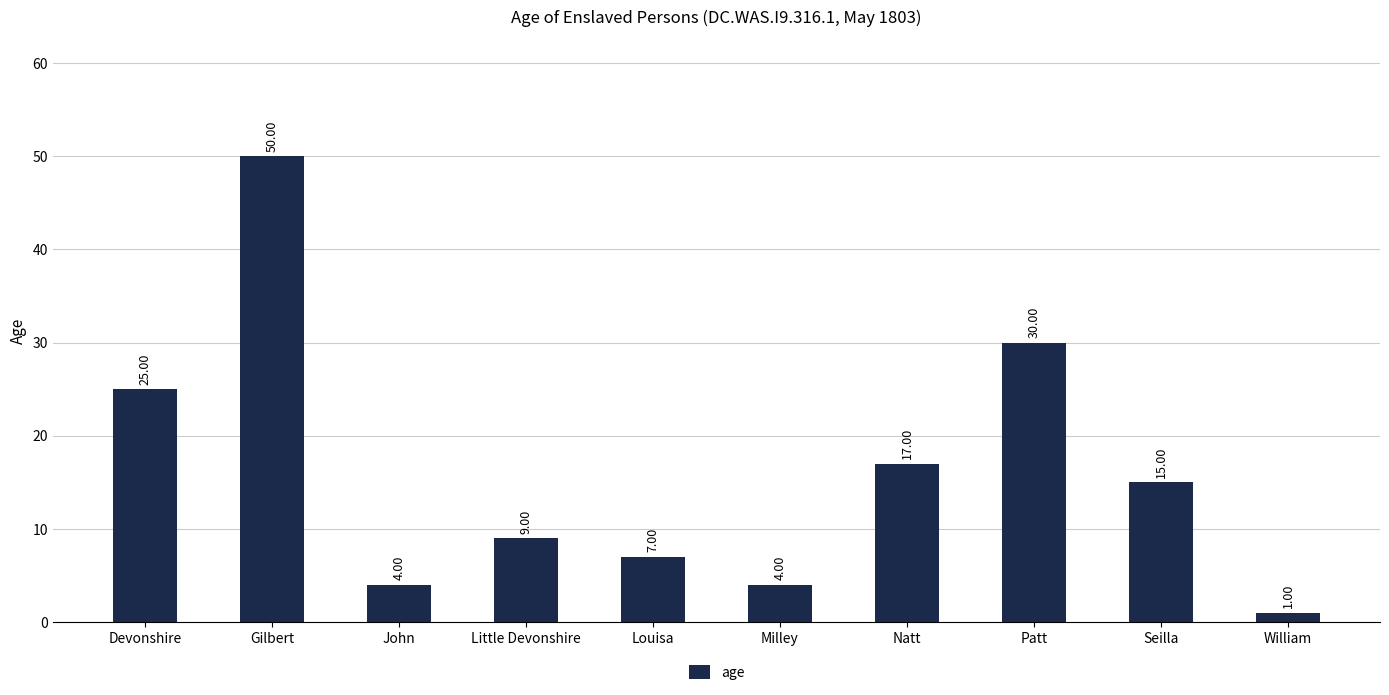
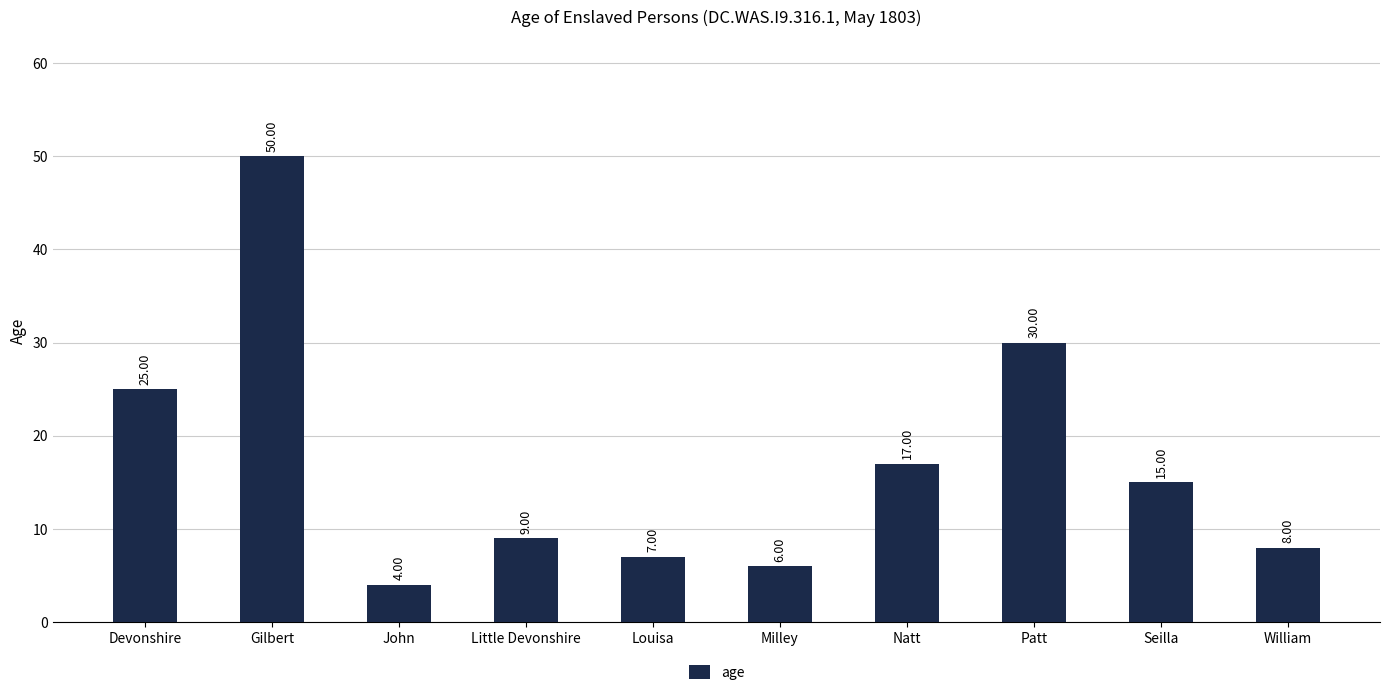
Milley: 4.00 -> 6.00
William: 1.00 -> 8.00
